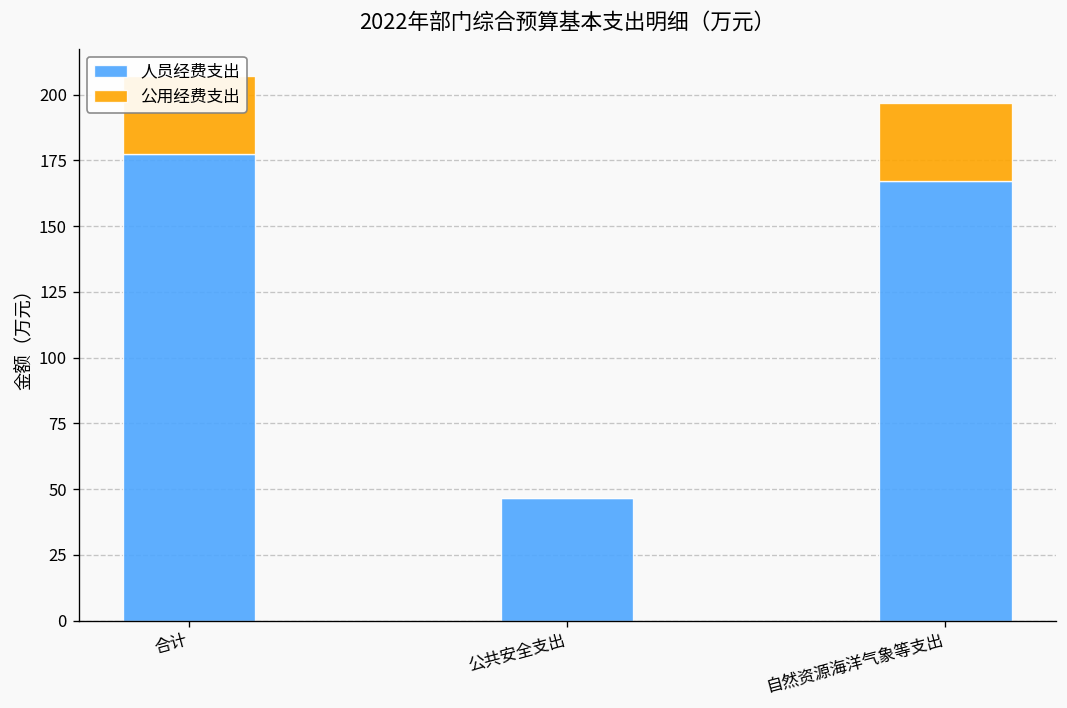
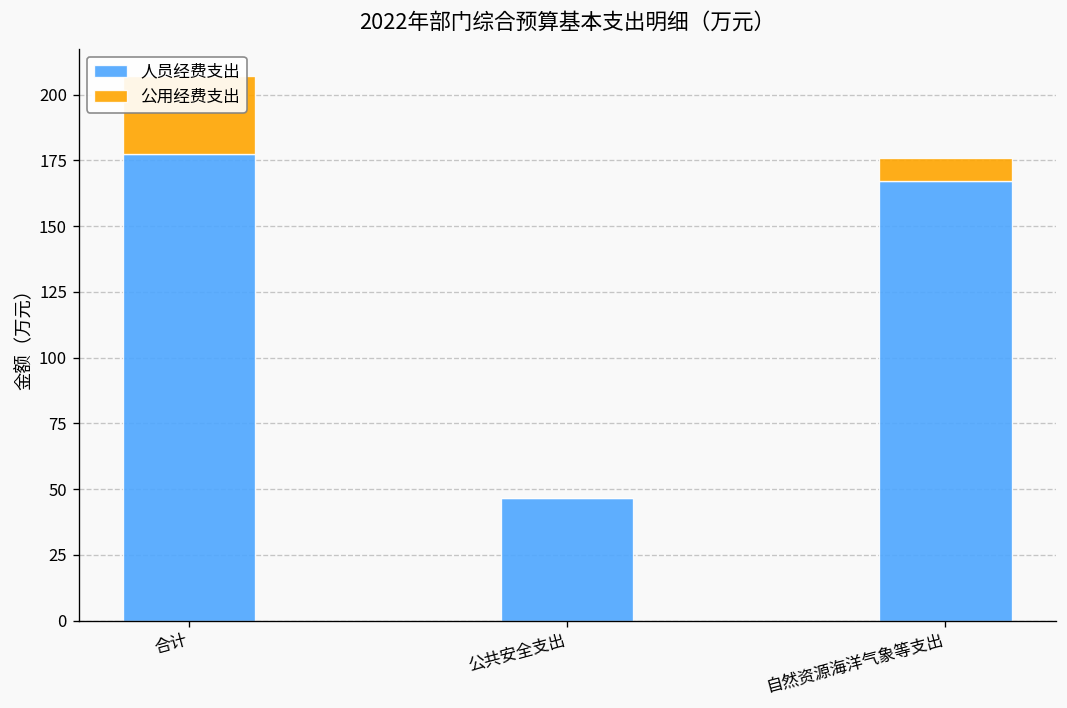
公用经费支出, 自然资源海洋气象等支出: 30 -> 9
